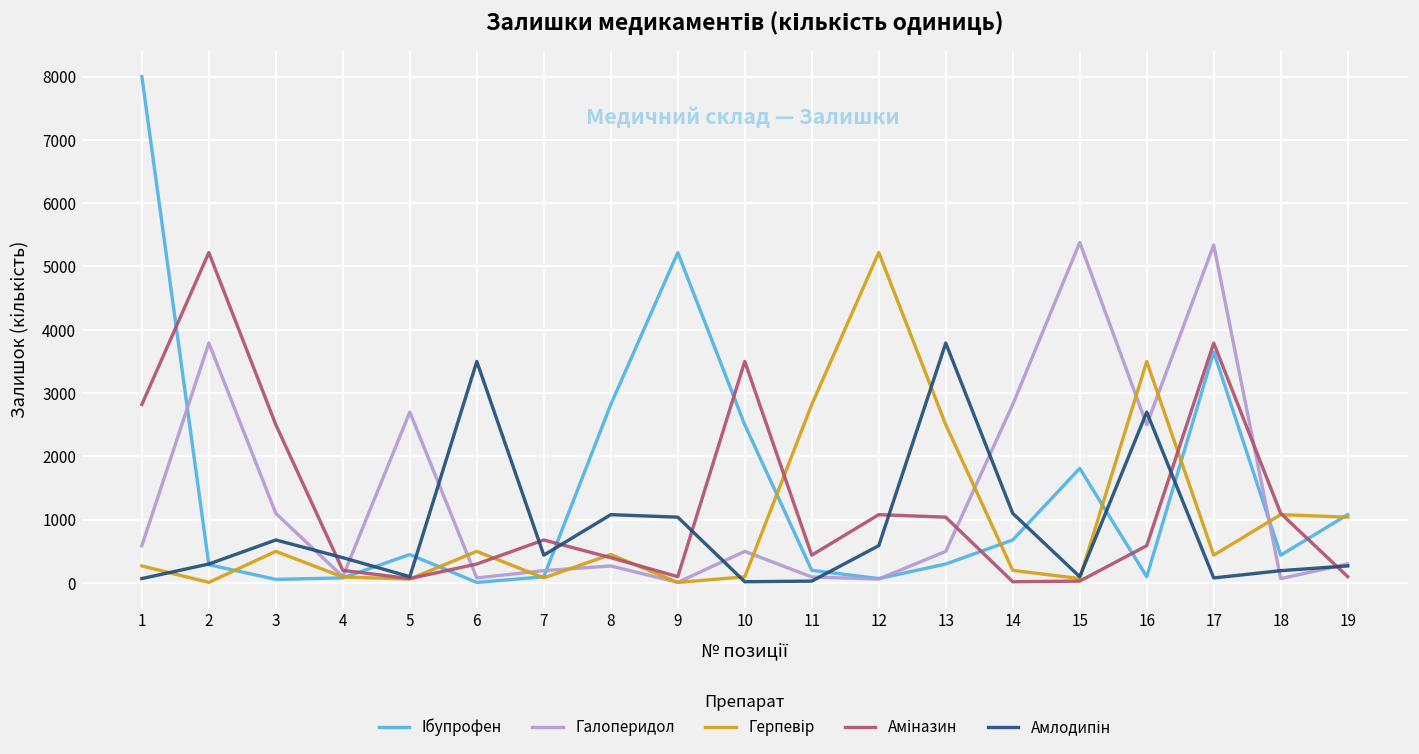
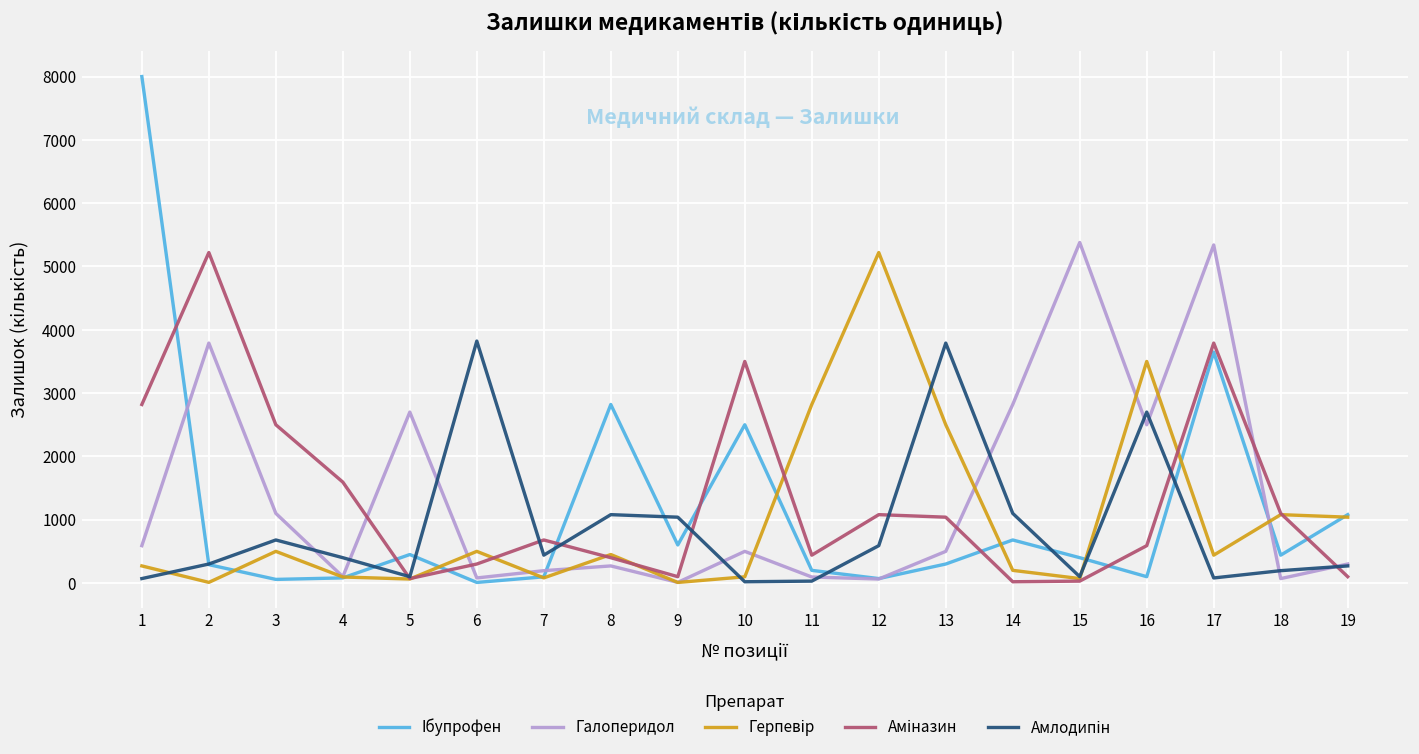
Аміназин, 4: 200 -> 1600
Амлодипін, 6: 3500 -> 3800
Ібупрофен, 9: 5200 -> 600
Ібупрофен, 15: 1800 -> 400
